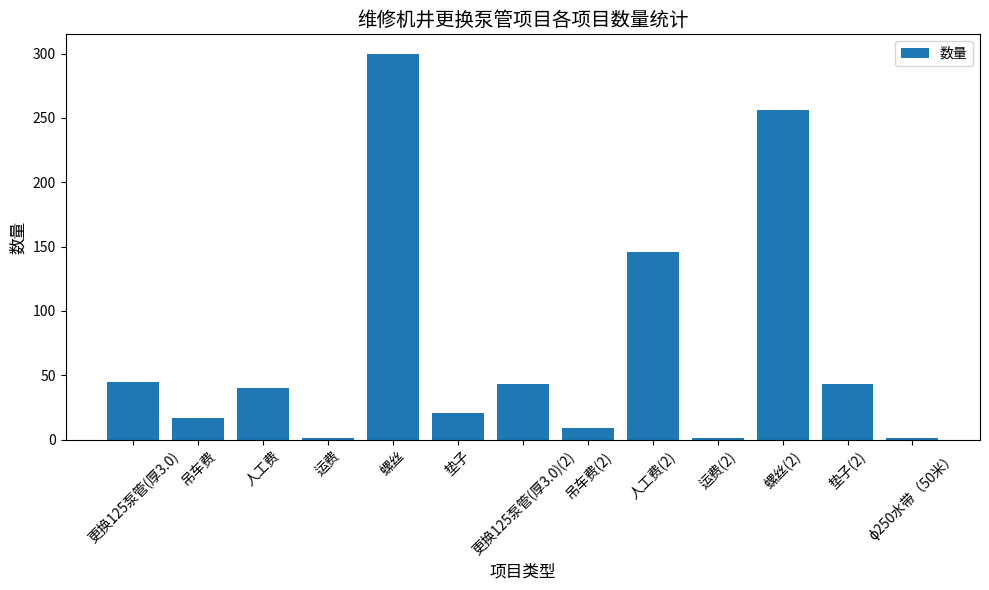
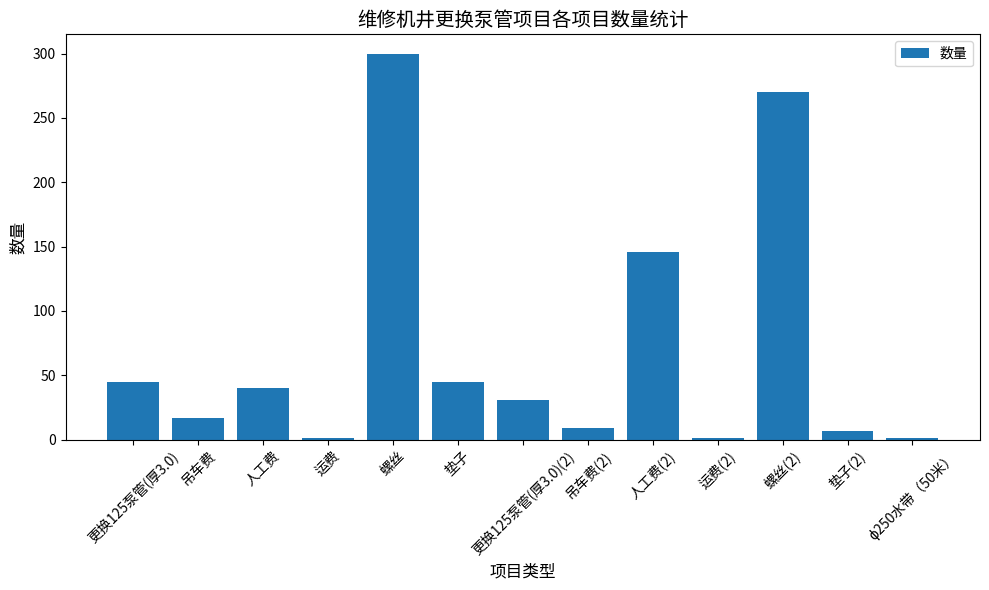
垫子: 21 -> 45
更换125泵管(厚3.0)(2): 43 -> 31
螺丝(2): 256 -> 270
垫子(2): 43 -> 7
